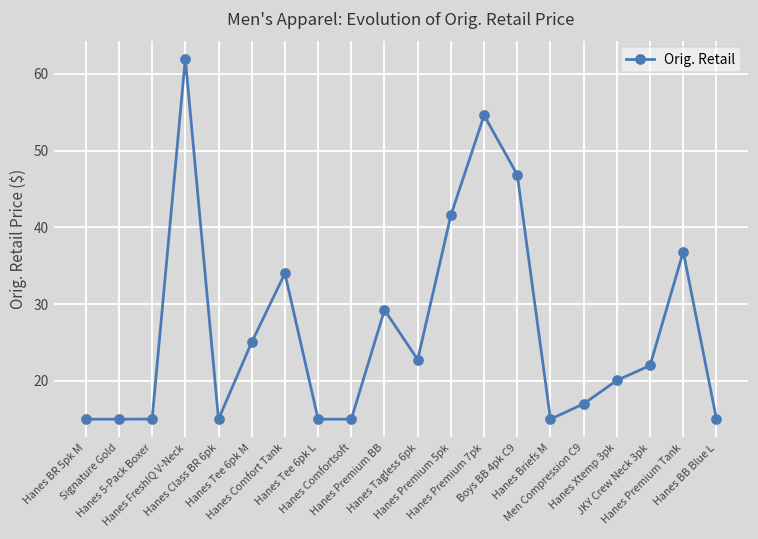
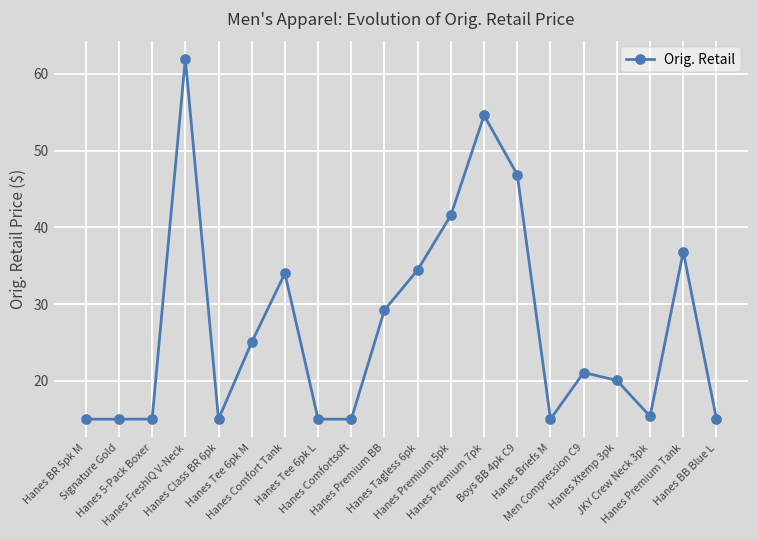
Hanes Tagless 6pk: 23 -> 34
Men Compression C9: 17 -> 21
JKY Crew Neck 3pk: 22 -> 15
